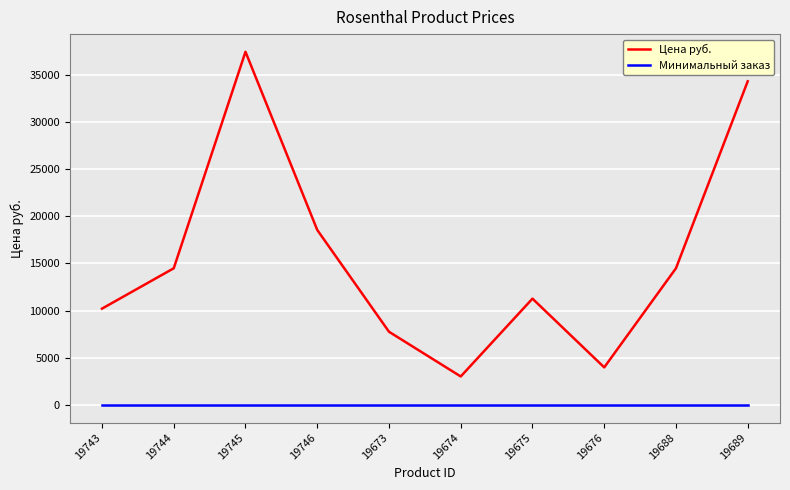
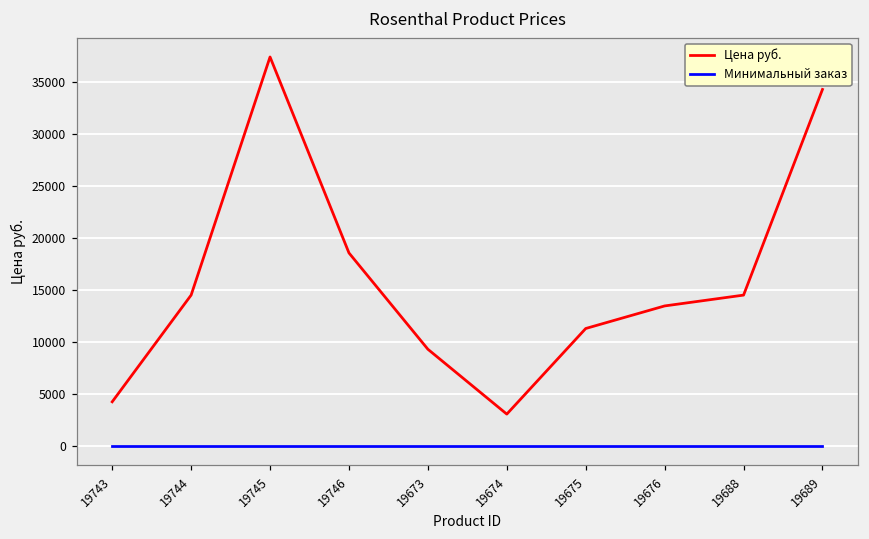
Цена руб., 19743: 10000 -> 4000
Цена руб., 19673: 8000 -> 9000
Цена руб., 19676: 4000 -> 13000
